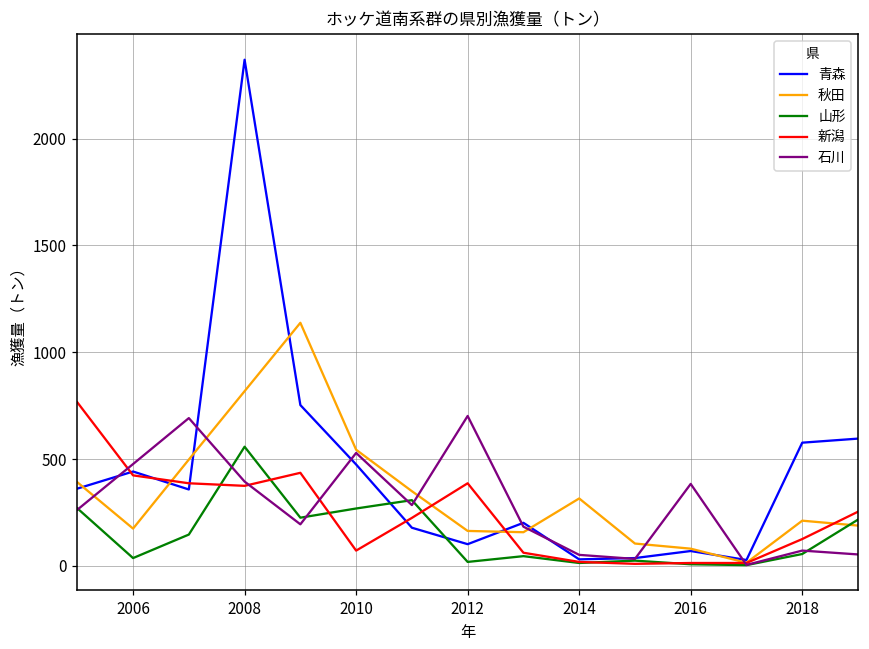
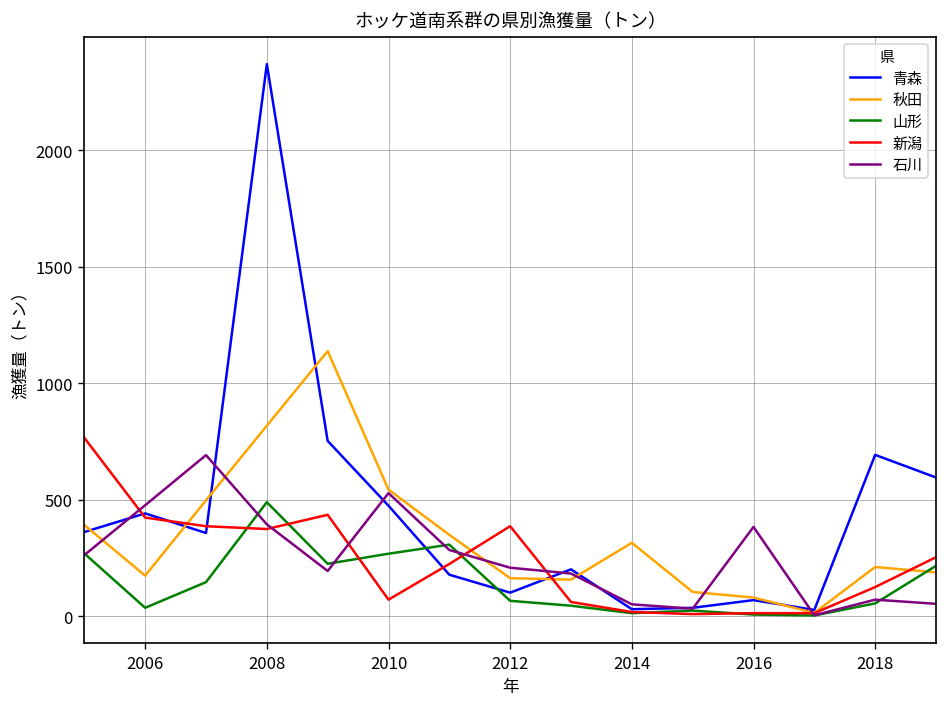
山形, 2008: 560 -> 490
山形, 2012: 20 -> 70
石川, 2012: 700 -> 210
青森, 2018: 580 -> 690
